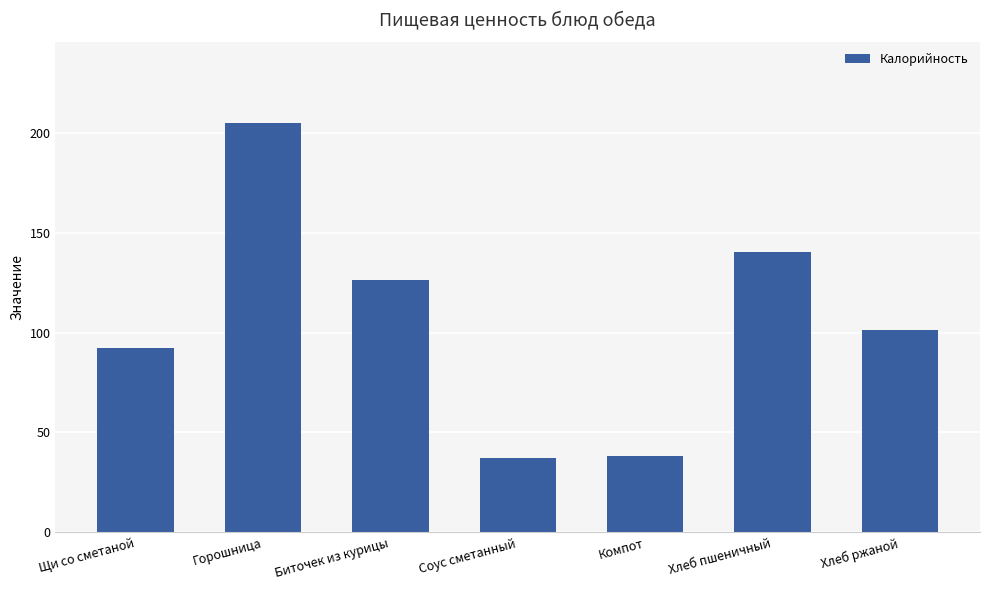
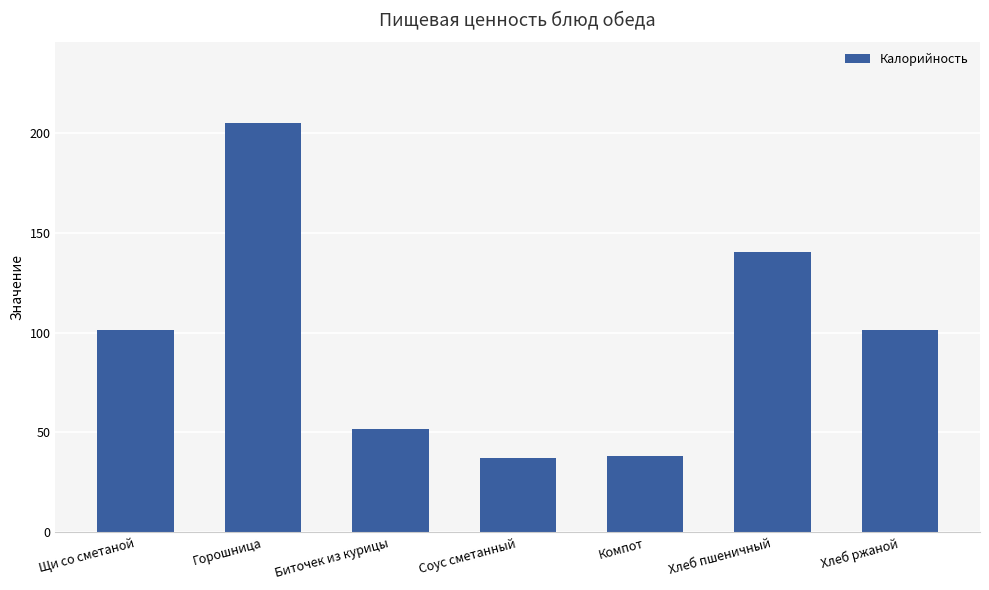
Щи со сметаной: 92 -> 101
Биточек из курицы: 127 -> 52
